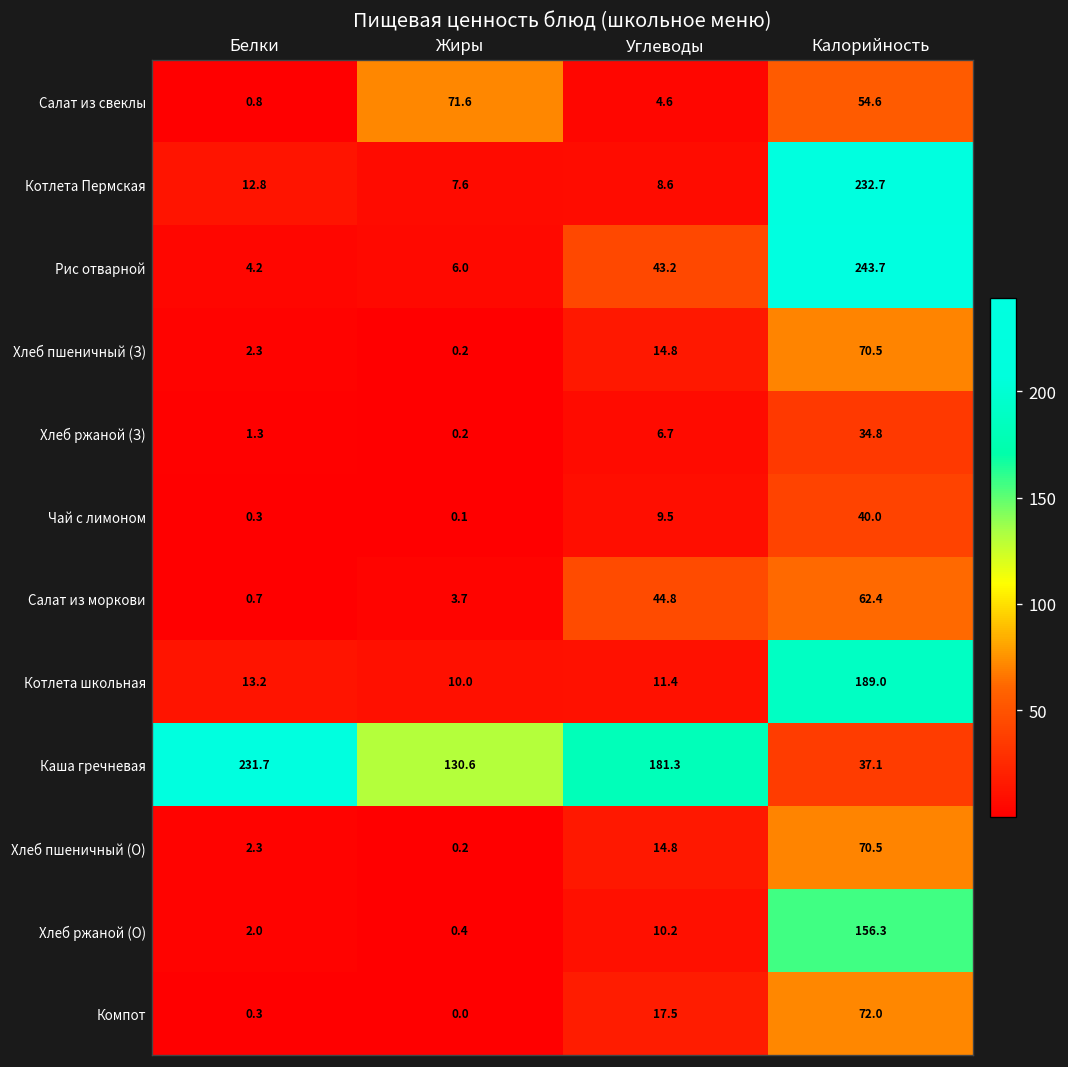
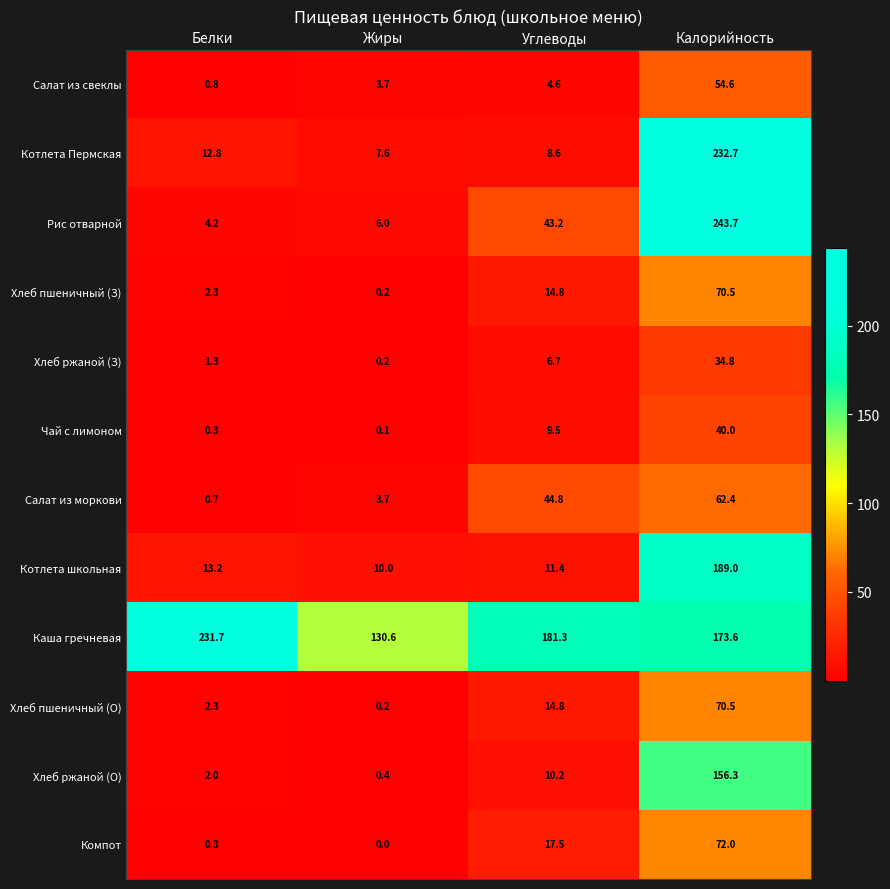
Салат из свеклы, Жиры: 71.6 -> 3.7
Каша гречневая, Калорийность: 37.1 -> 173.6
